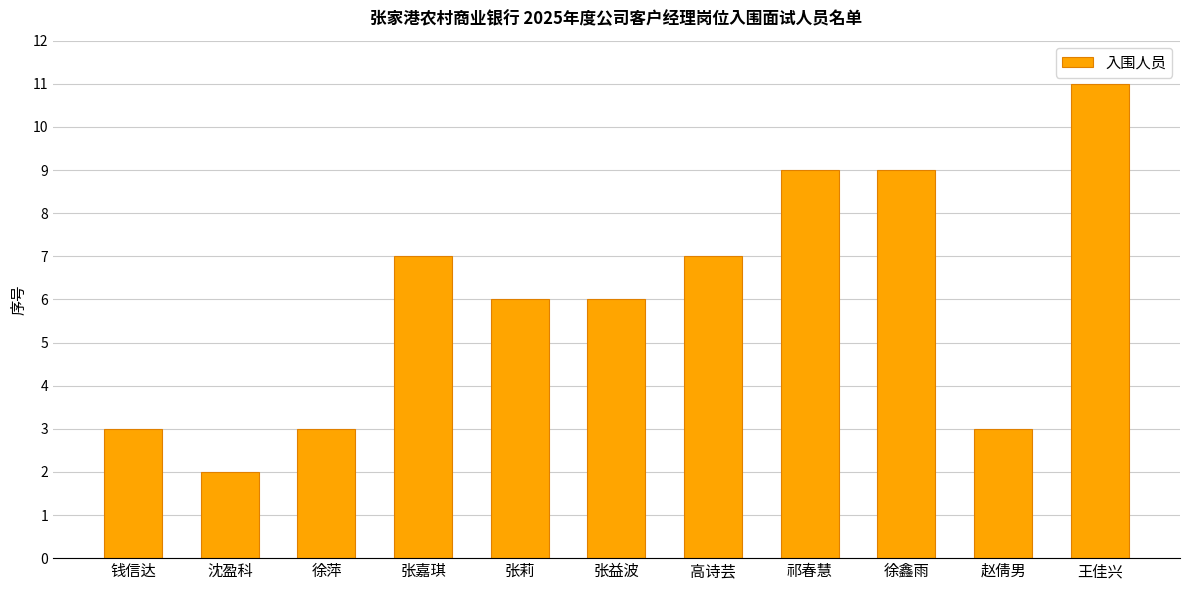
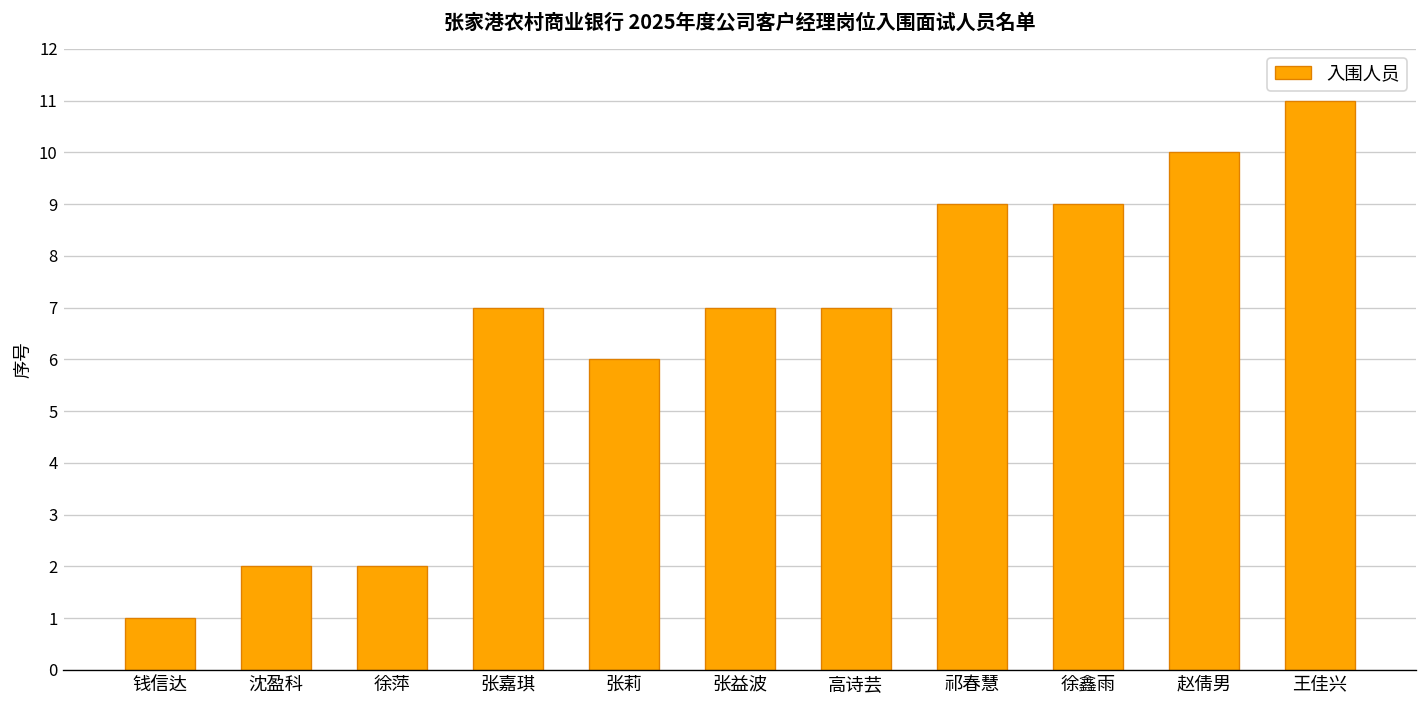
钱信达: 3 -> 1
徐萍: 3 -> 2
张益波: 6 -> 7
赵倩男: 3 -> 10
